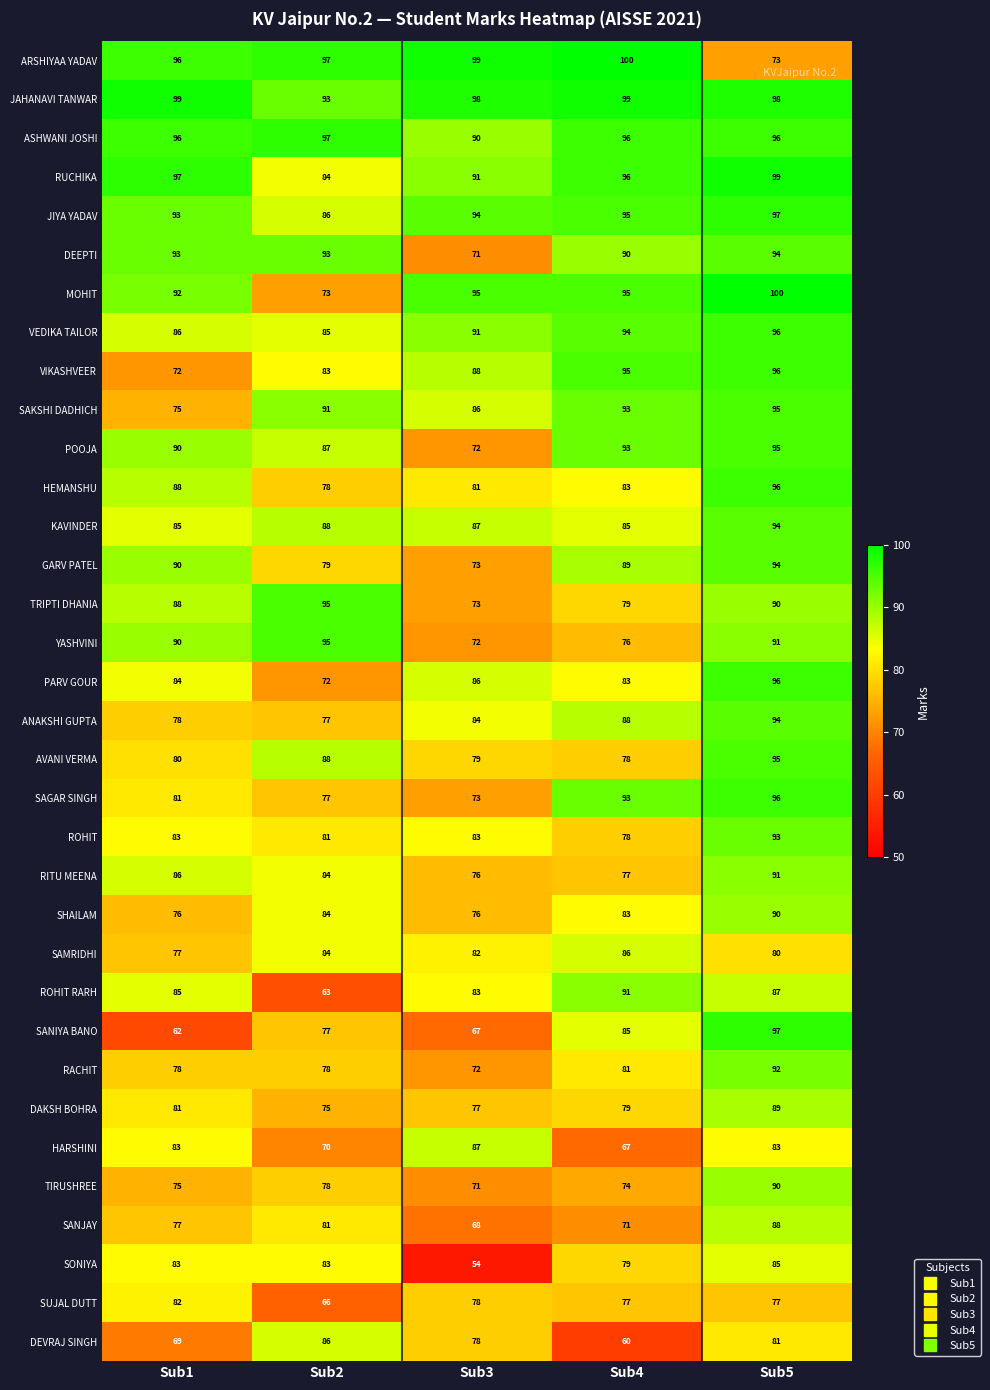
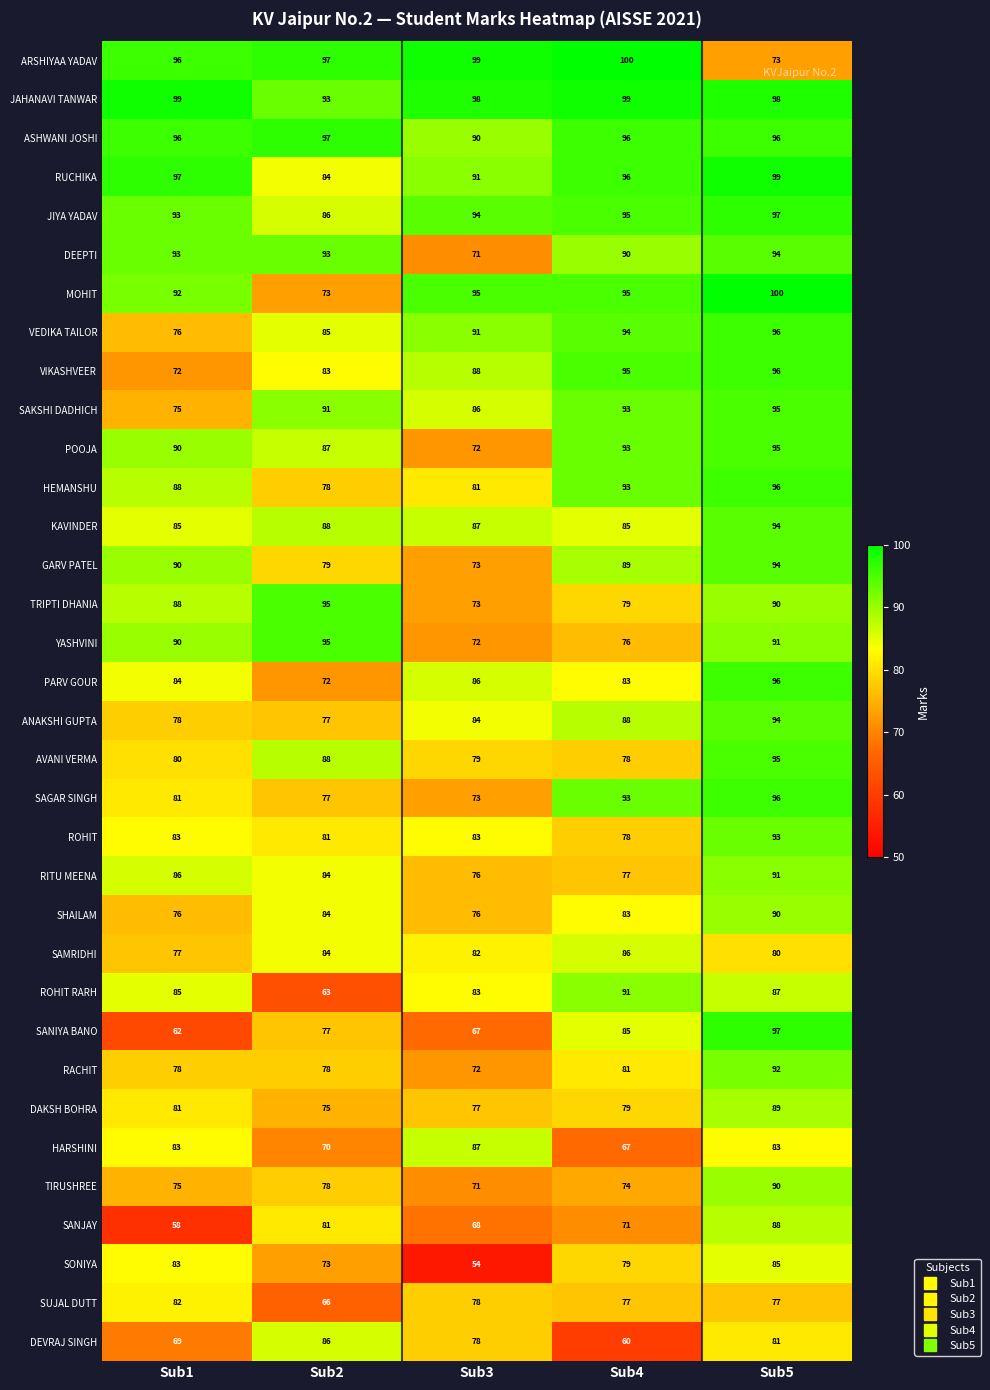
VEDIKA TAILOR, Sub1: 86 -> 76
HEMANSHU, Sub4: 83 -> 93
SANJAY, Sub1: 77 -> 58
SONIYA, Sub2: 83 -> 73
